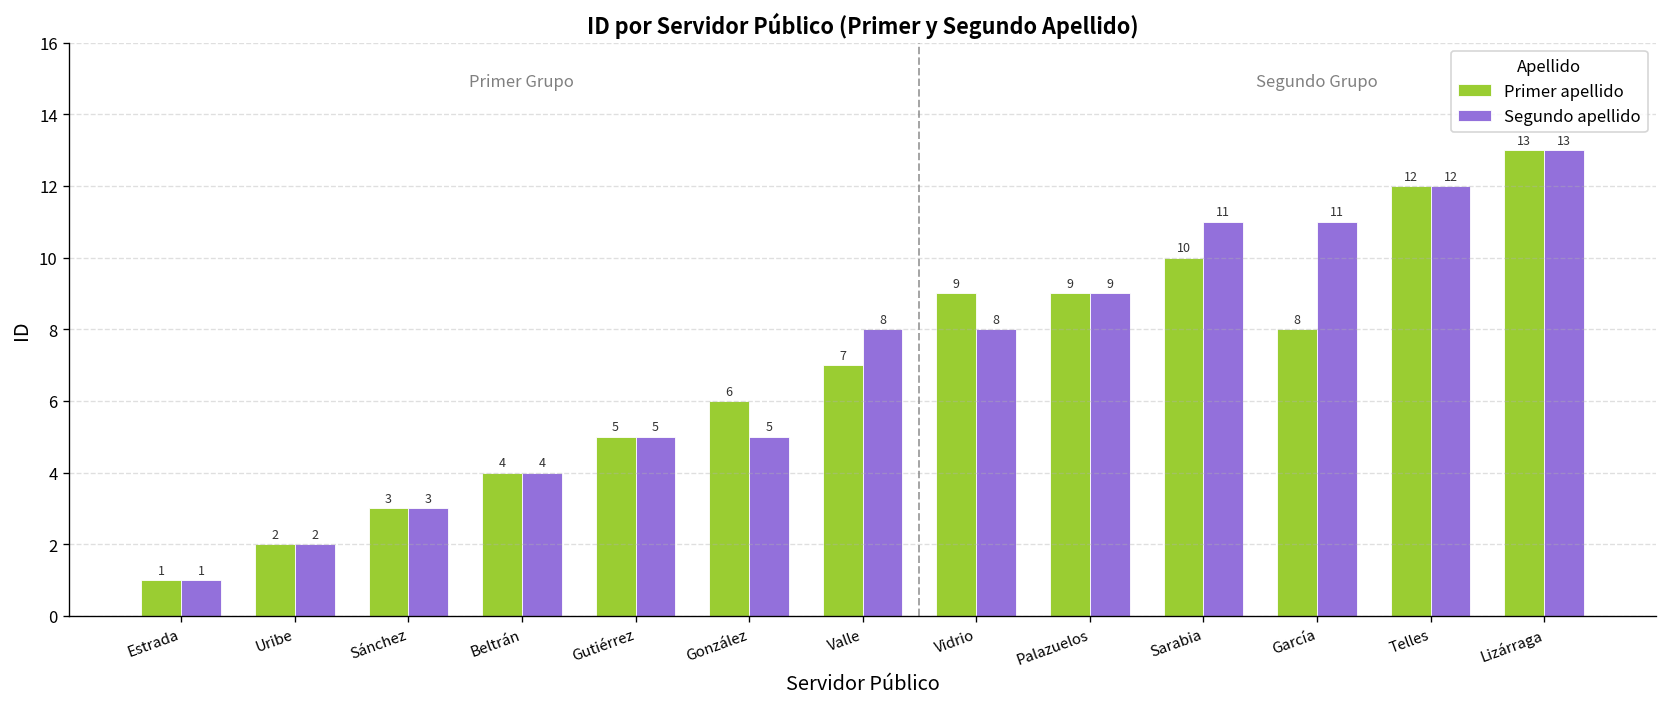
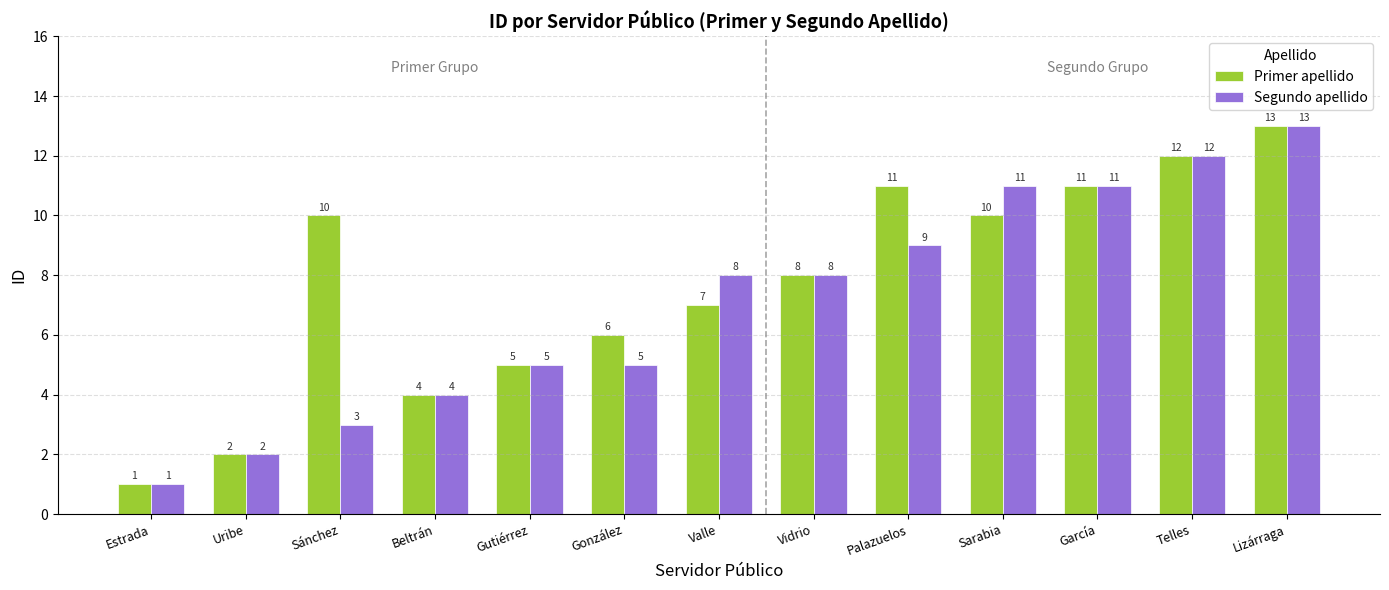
Primer apellido, Sánchez: 3 -> 10
Primer apellido, Vidrio: 9 -> 8
Primer apellido, Palazuelos: 9 -> 11
Primer apellido, García: 8 -> 11
